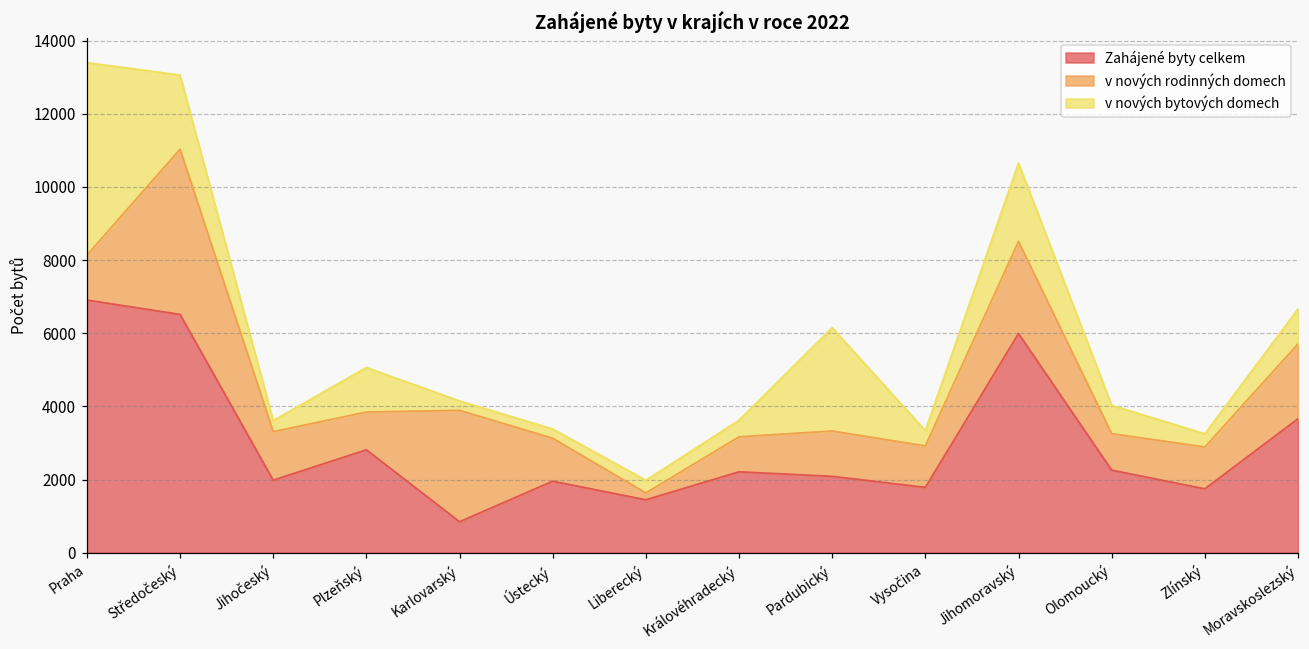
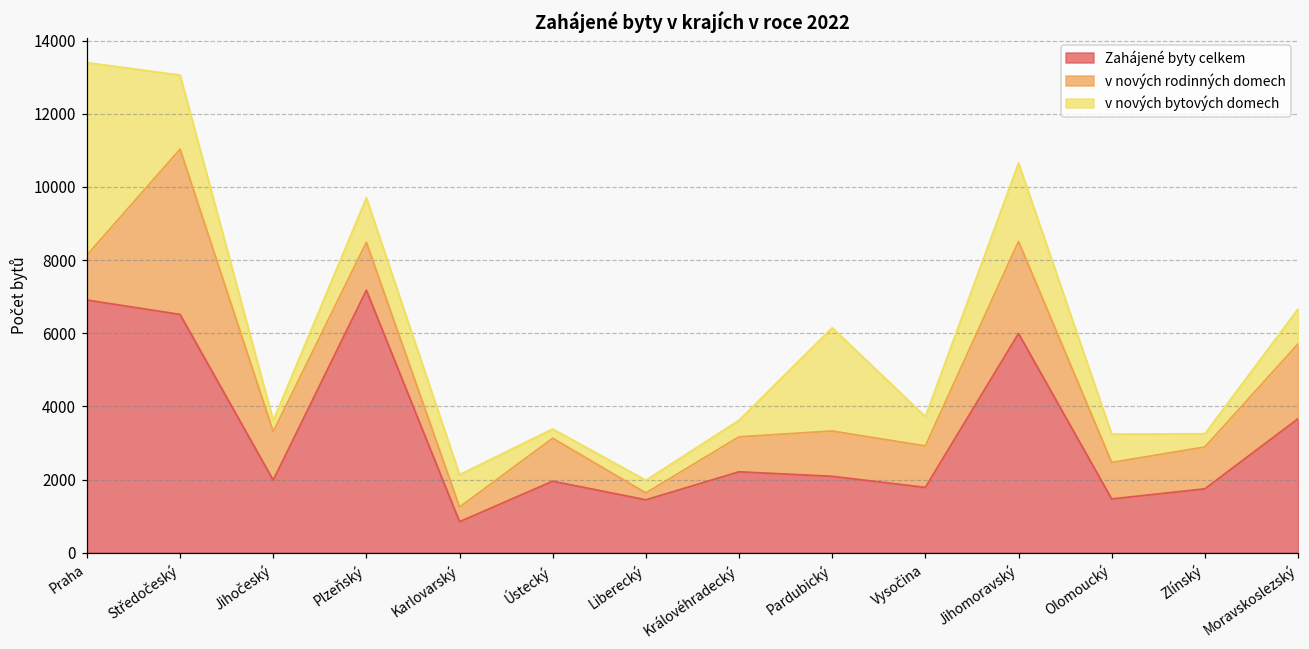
Zahájené byty celkem, Plzeňský: 2800 -> 7200
v nových rodinných domech, Plzeňský: 1000 -> 1300
v nových rodinných domech, Karlovarský: 3000 -> 400
v nových bytových domech, Karlovarský: 300 -> 900
v nových bytových domech, Vysočina: 400 -> 800
Zahájené byty celkem, Olomoucký: 2300 -> 1500
